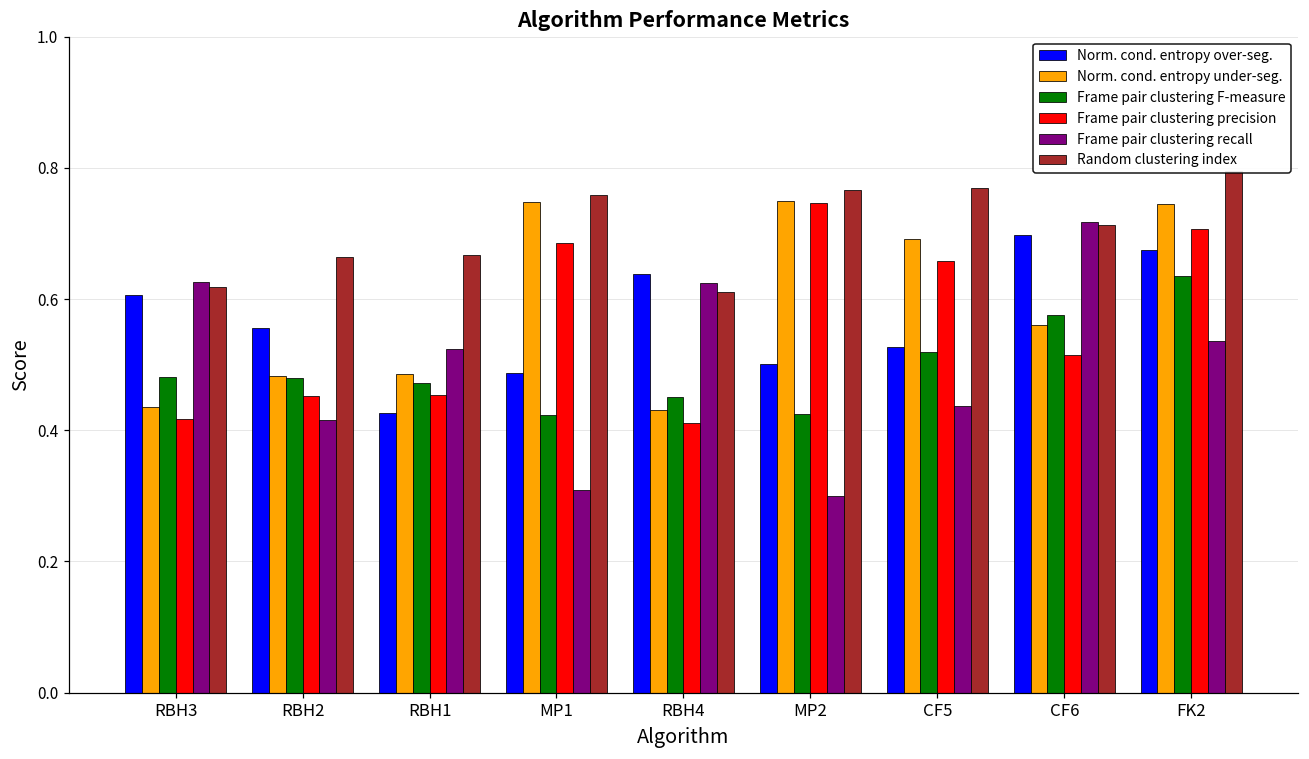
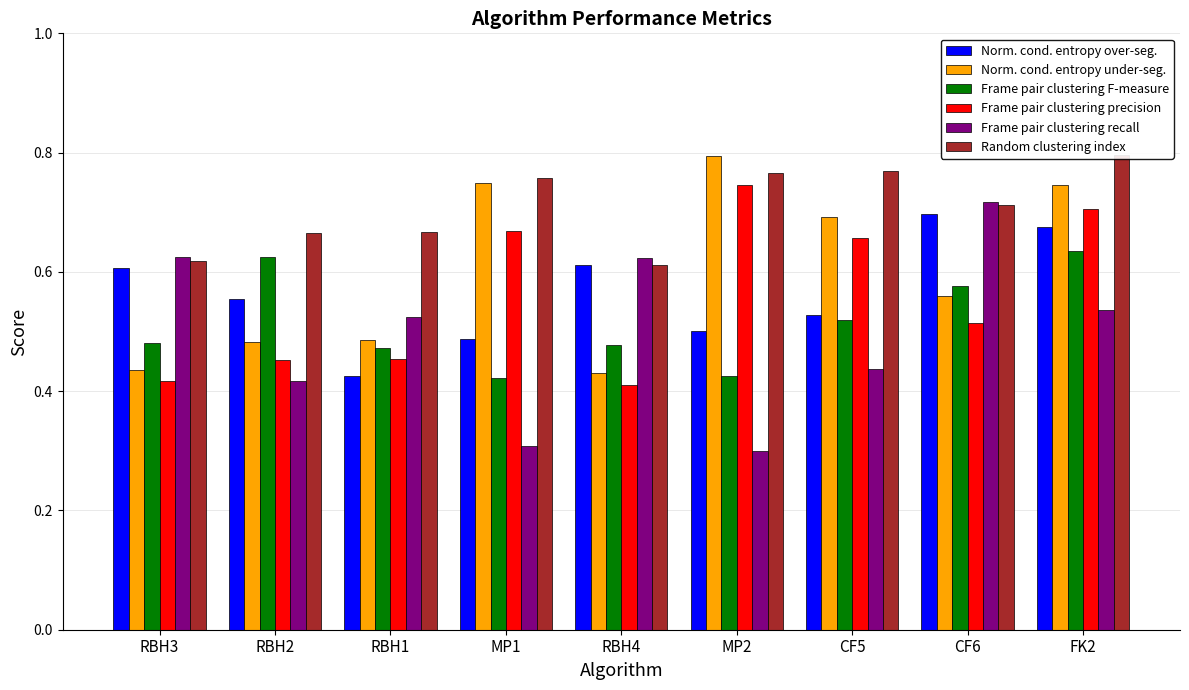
Frame pair clustering F-measure, RBH2: 0.48 -> 0.62
Frame pair clustering precision, MP1: 0.69 -> 0.67
Norm. cond. entropy over-seg., RBH4: 0.64 -> 0.61
Frame pair clustering F-measure, RBH4: 0.45 -> 0.48
Norm. cond. entropy under-seg., MP2: 0.75 -> 0.79
